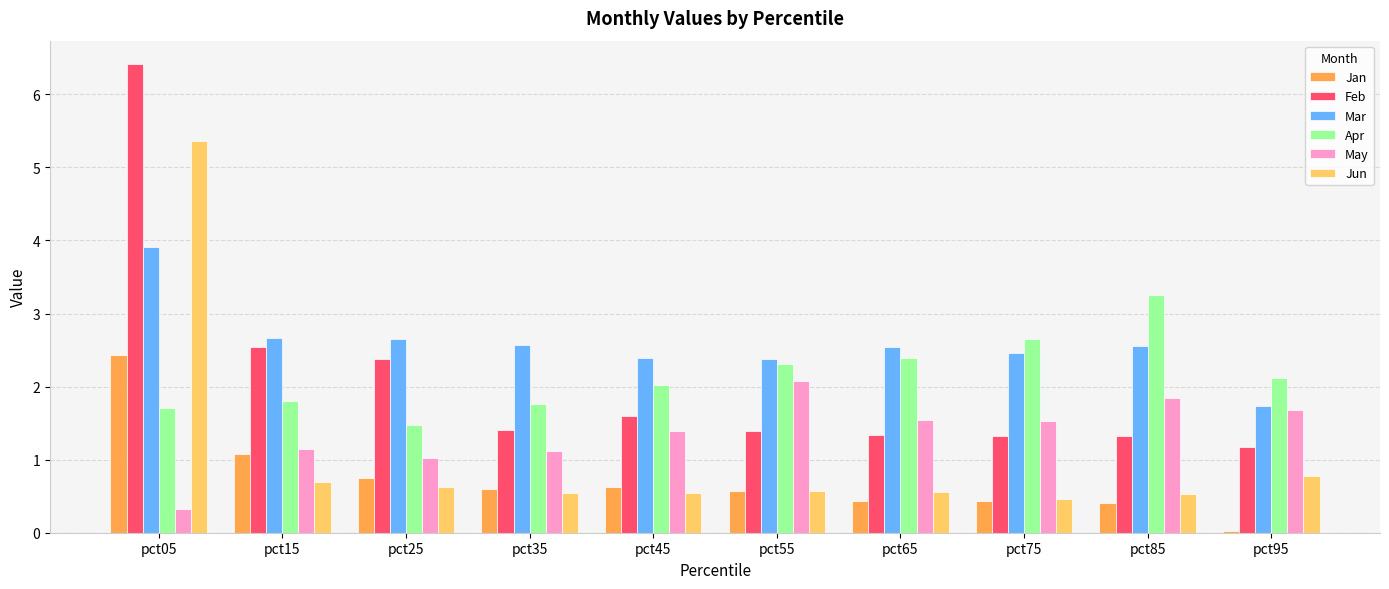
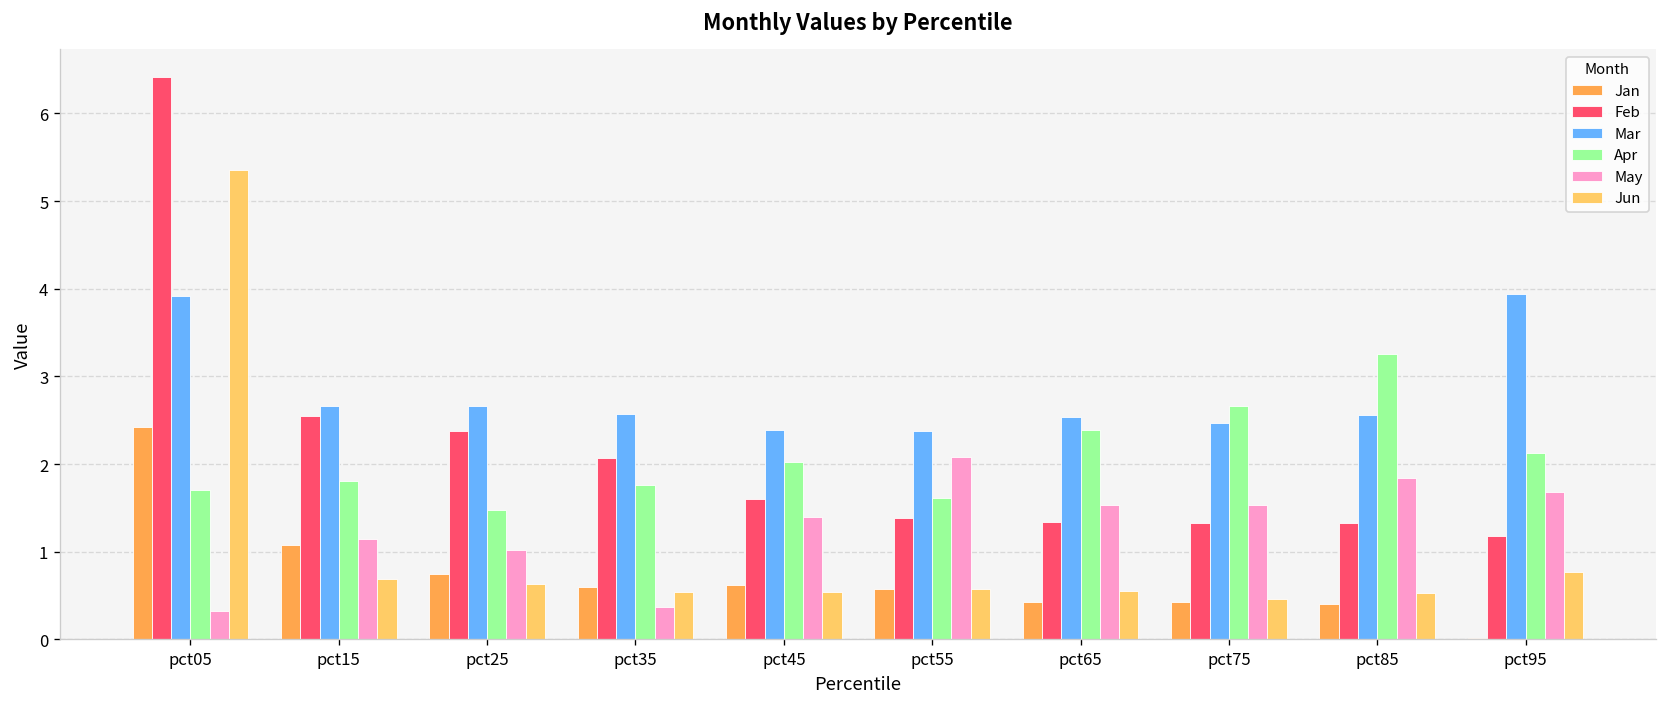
Feb, pct35: 1.4 -> 2.1
May, pct35: 1.1 -> 0.4
Apr, pct55: 2.3 -> 1.6
Mar, pct95: 1.7 -> 3.9
